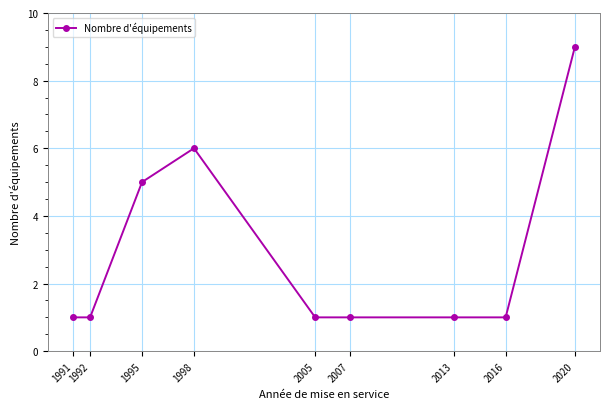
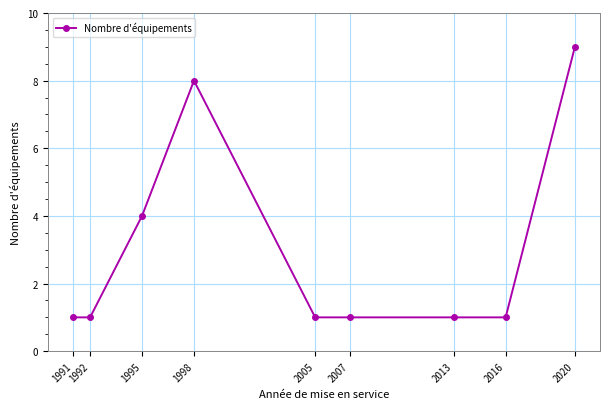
1995: 5 -> 4
1998: 6 -> 8
